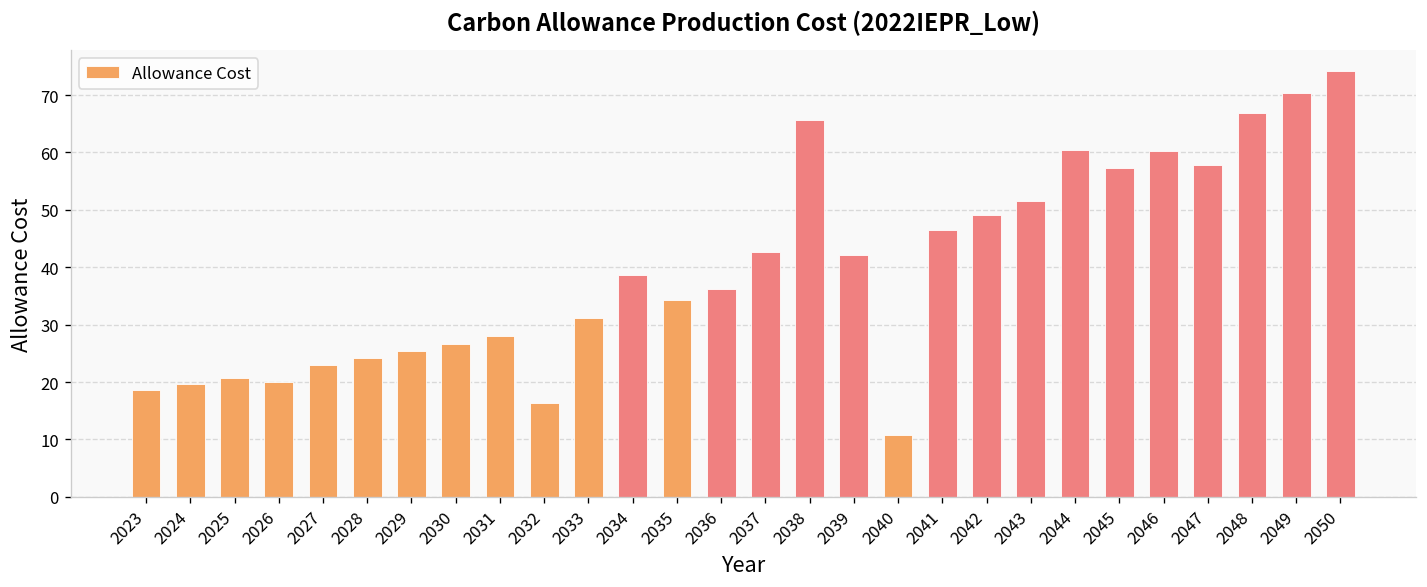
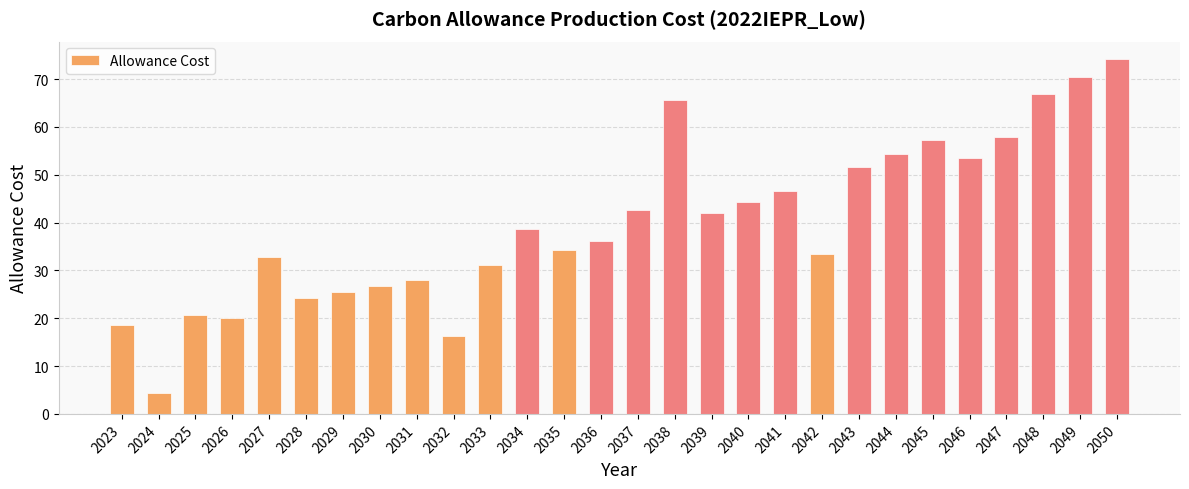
2024: 20 -> 4
2027: 23 -> 33
2040: 11 -> 44
2042: 49 -> 34
2044: 60 -> 54
2046: 60 -> 54
